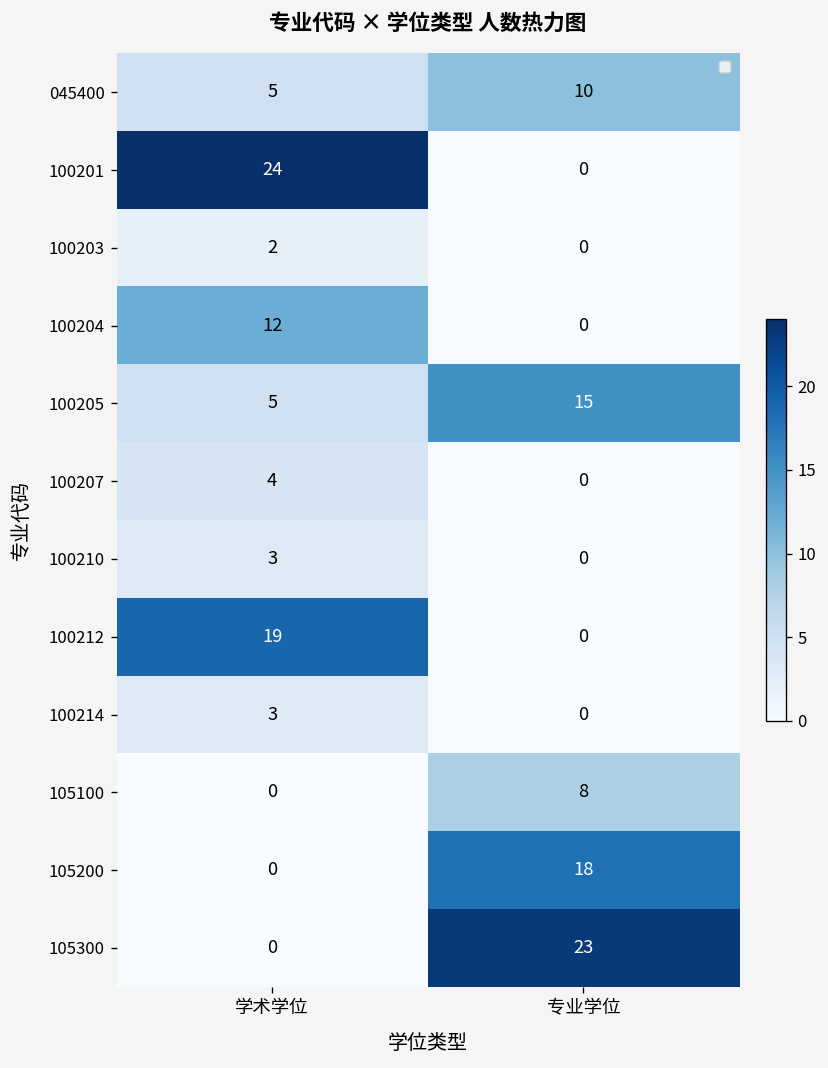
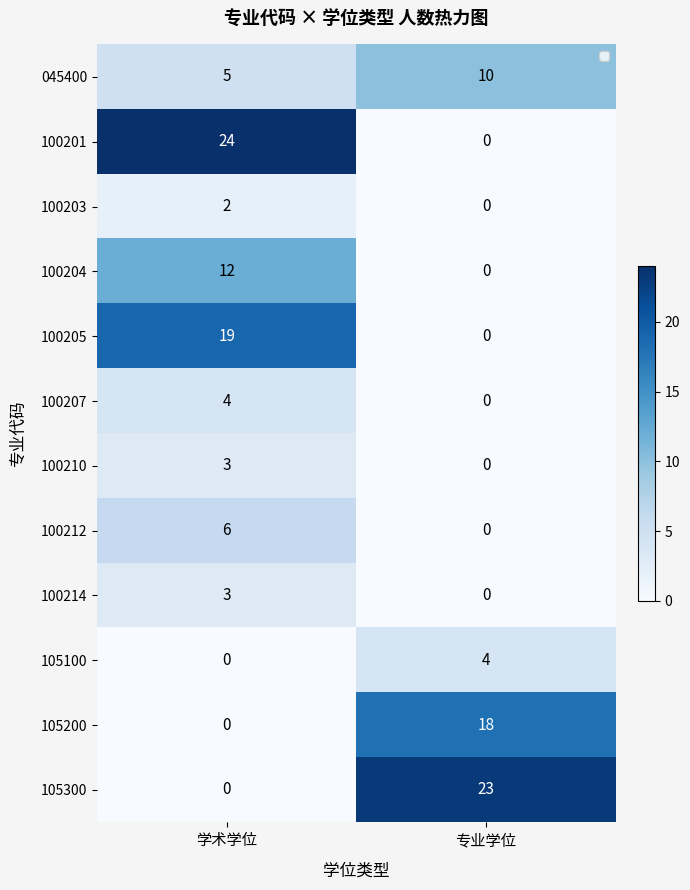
100205, 学术学位: 5 -> 19
100205, 专业学位: 15 -> 0
100212, 学术学位: 19 -> 6
105100, 专业学位: 8 -> 4
